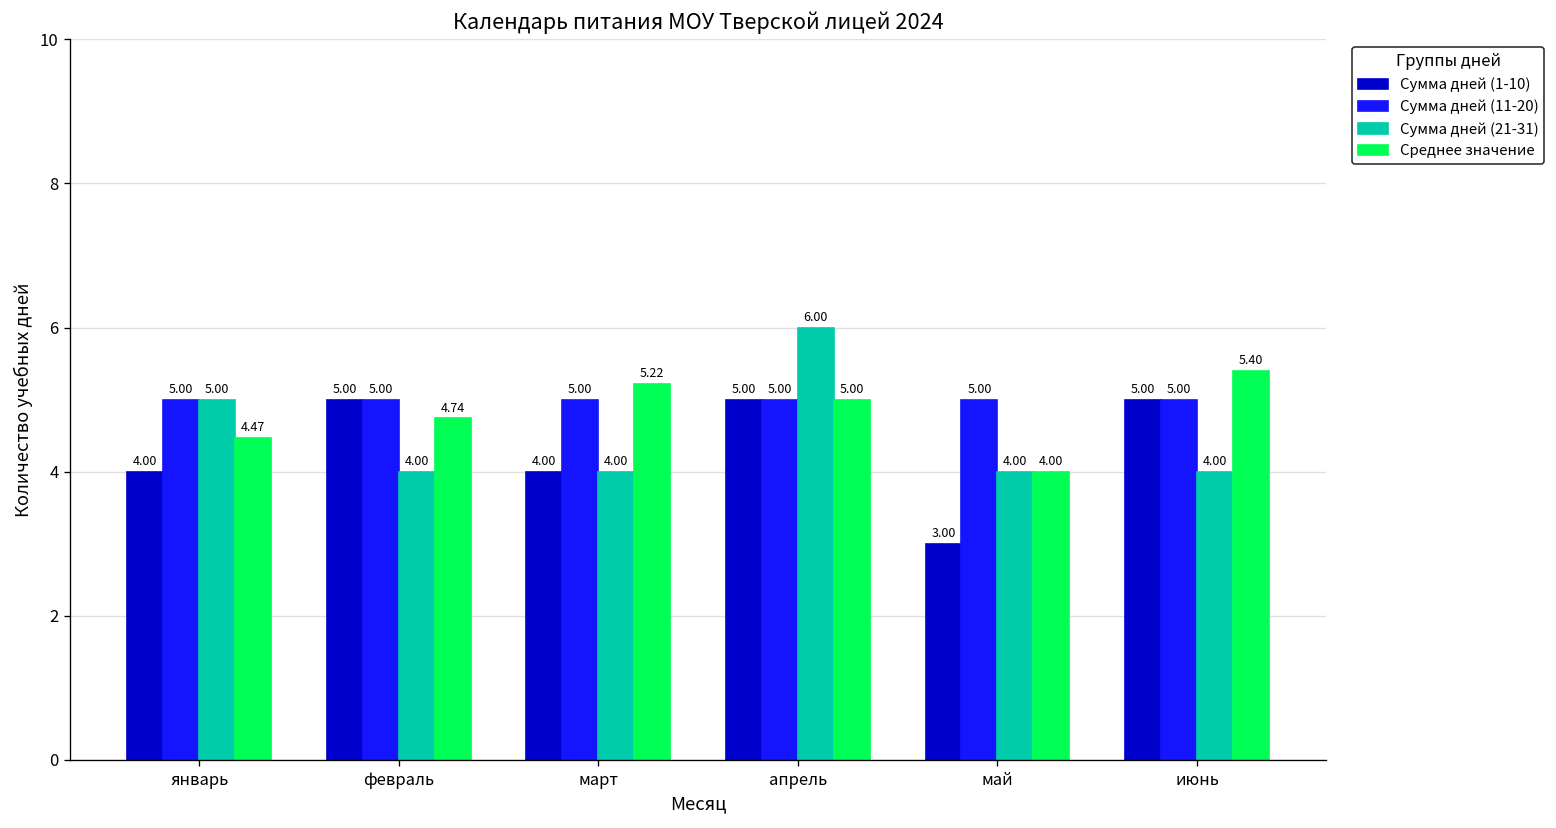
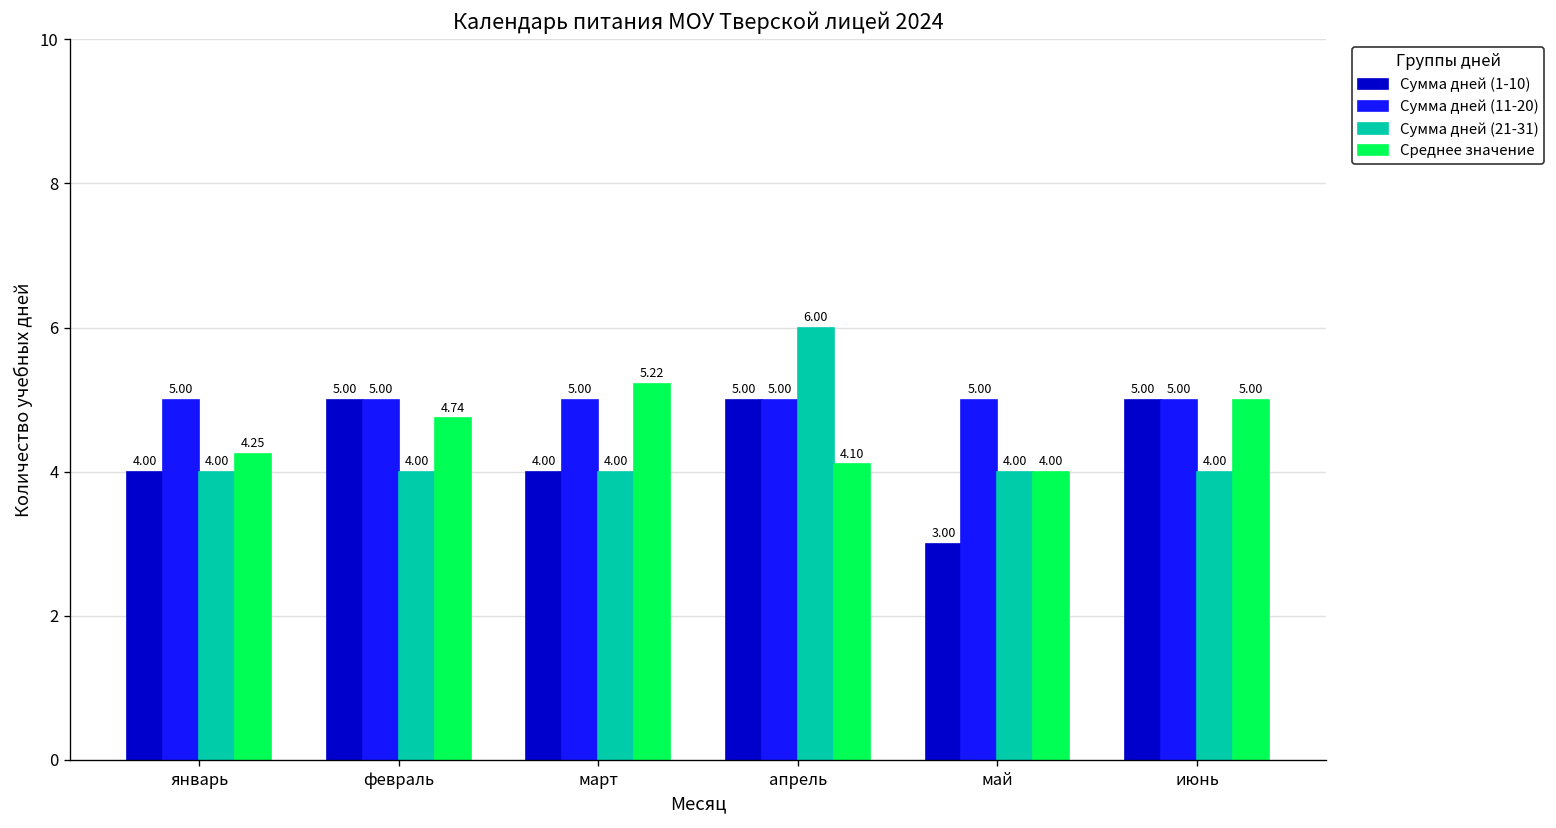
Сумма дней (21-31), январь: 5.00 -> 4.00
Среднее значение, январь: 4.47 -> 4.25
Среднее значение, апрель: 5.00 -> 4.10
Среднее значение, июнь: 5.40 -> 5.00
